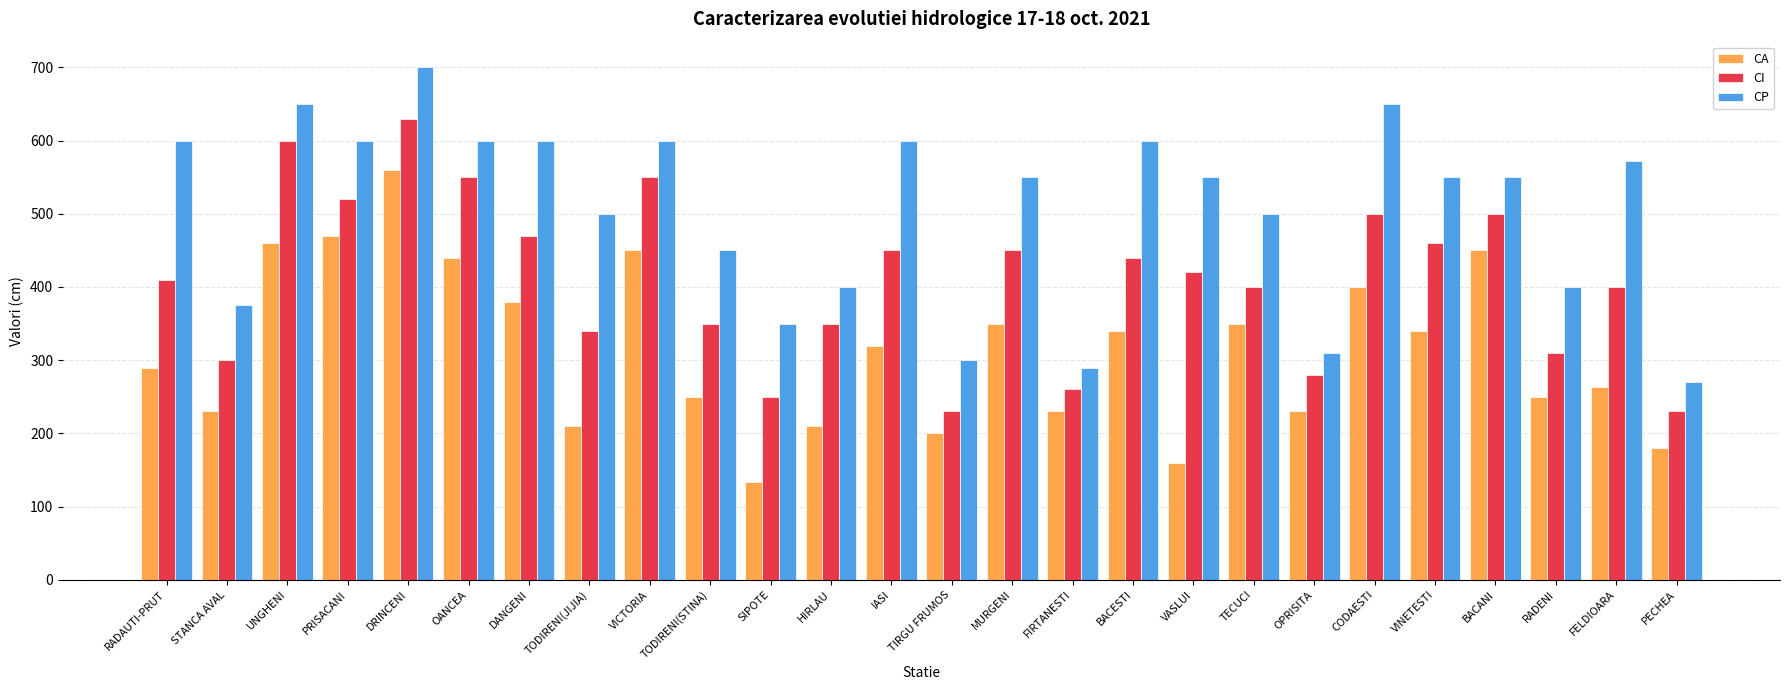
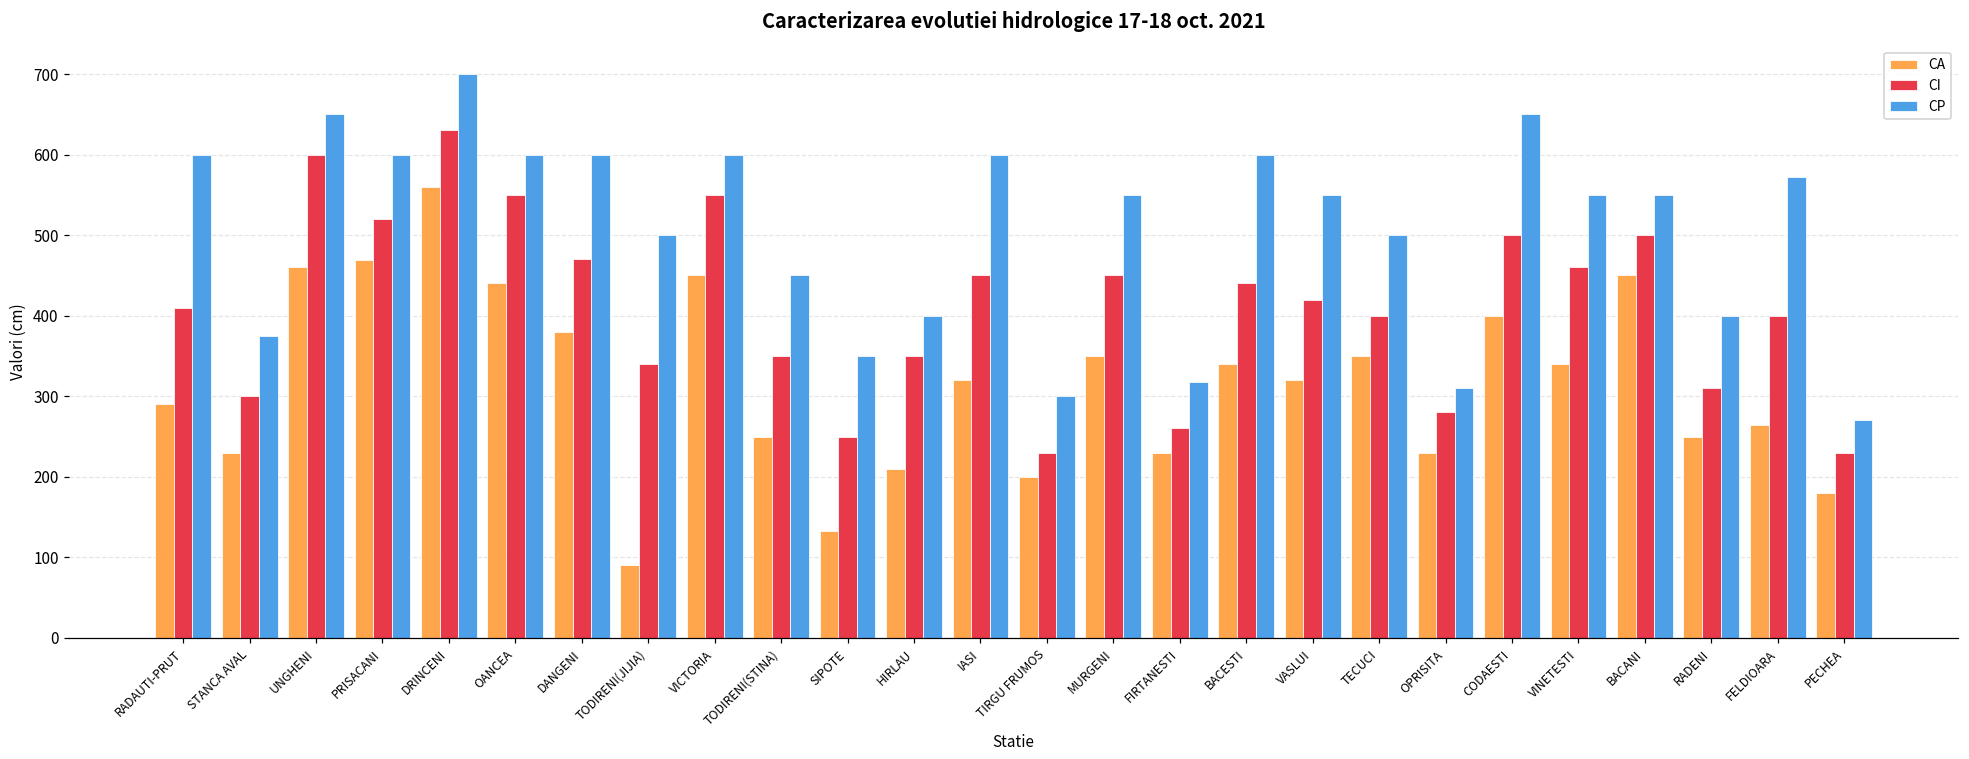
CA, TODIRENI(JIJIA): 210 -> 90
CP, FIRTANESTI: 290 -> 320
CA, VASLUI: 160 -> 320
